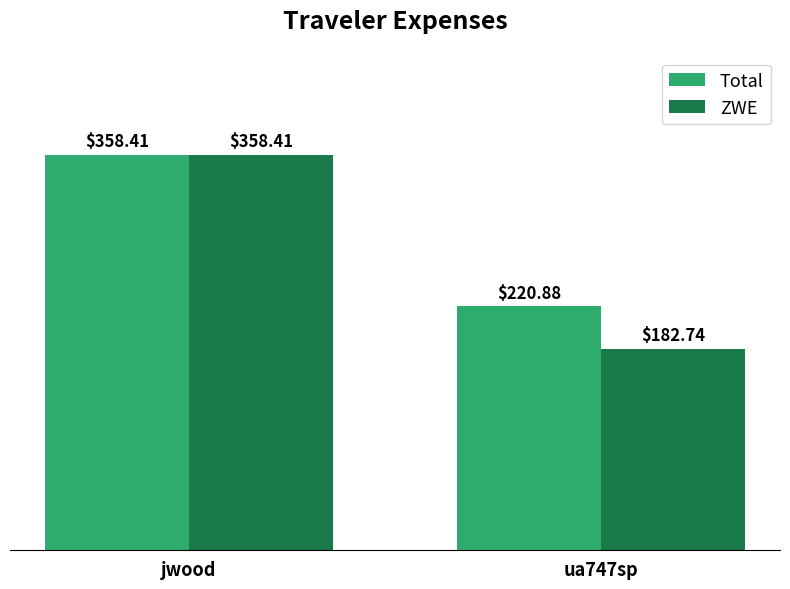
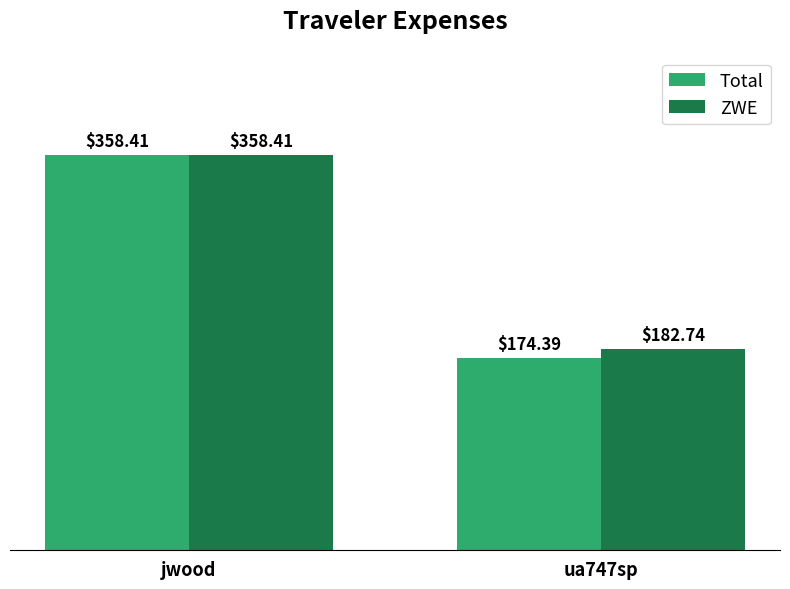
Total, ua747sp: $220.88 -> $174.39
